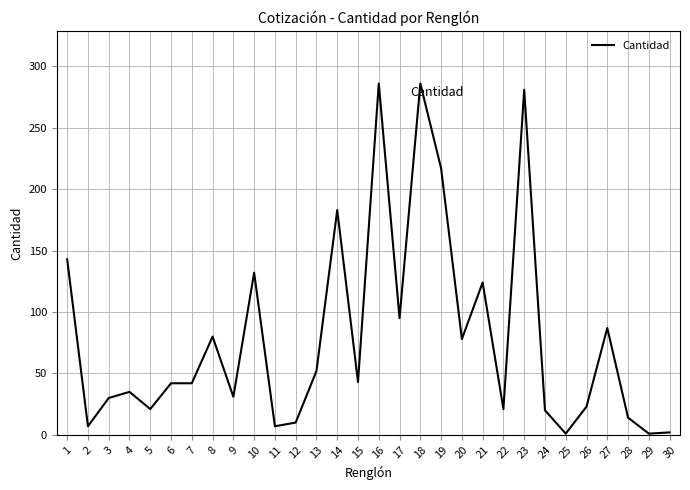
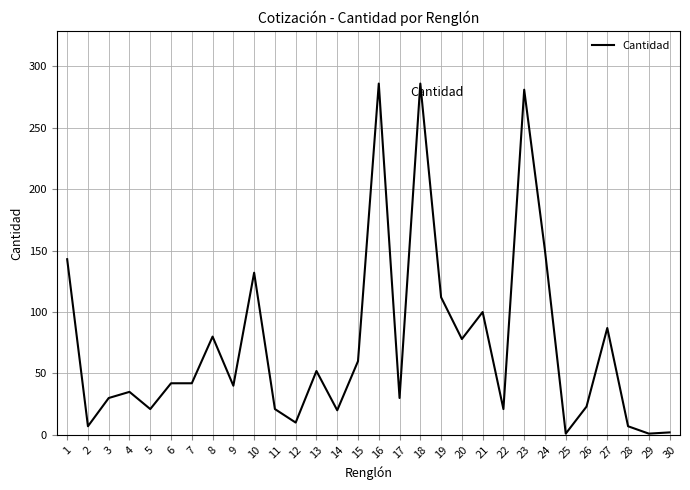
9: 31 -> 40
11: 7 -> 21
14: 183 -> 20
15: 43 -> 60
17: 95 -> 30
19: 217 -> 112
21: 124 -> 100
24: 20 -> 150
28: 14 -> 7
